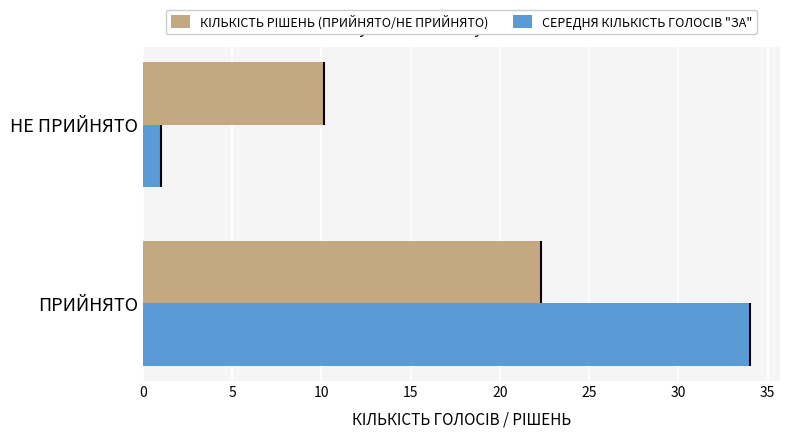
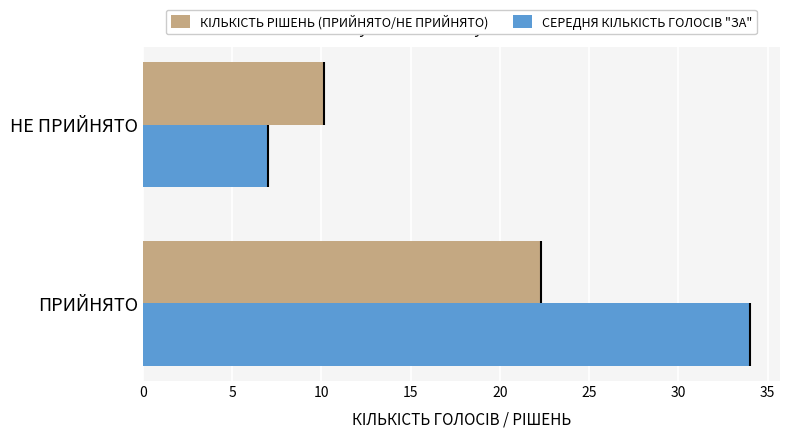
СЕРЕДНЯ КІЛЬКІСТЬ ГОЛОСІВ "ЗА", НЕ ПРИЙНЯТО: 1 -> 7
